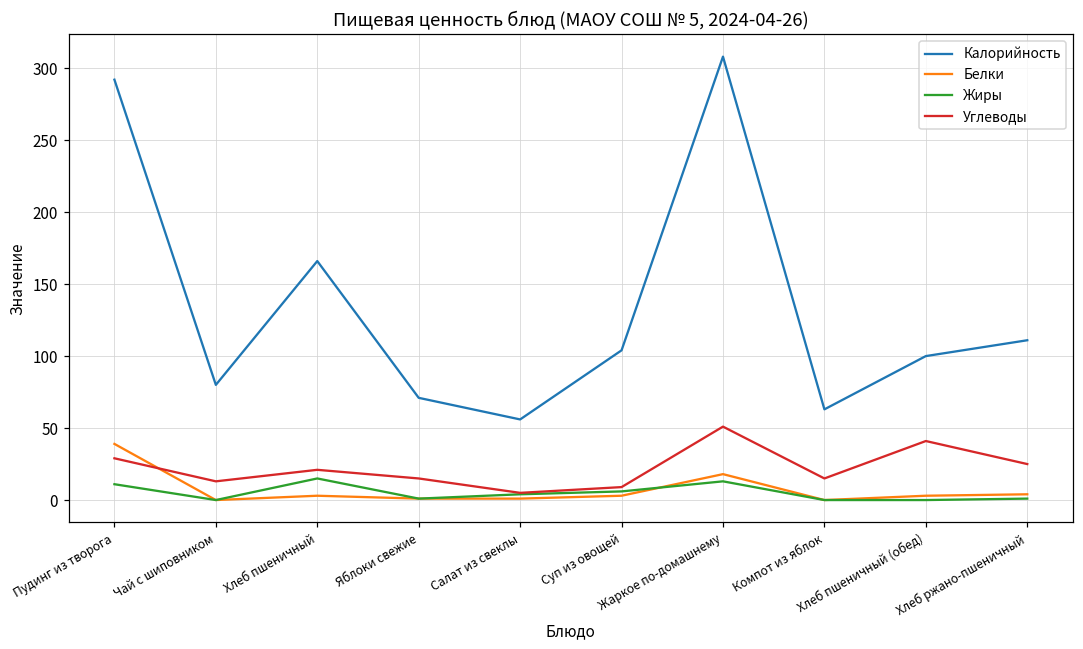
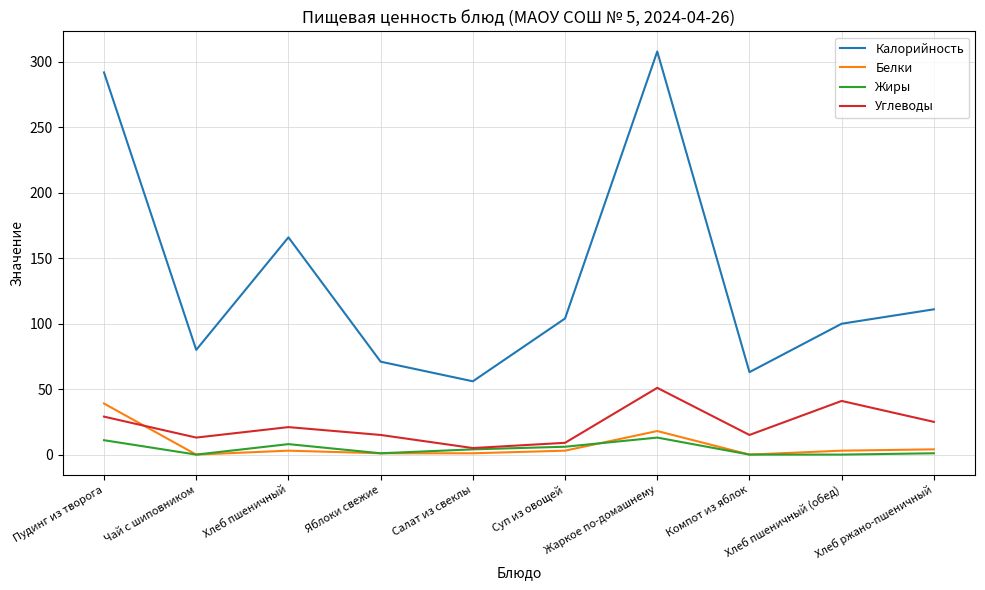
Жиры, Хлеб пшеничный: 15 -> 8
